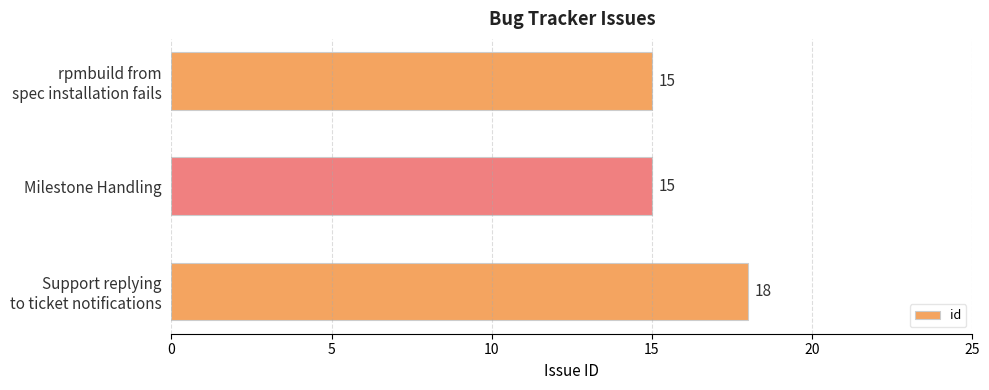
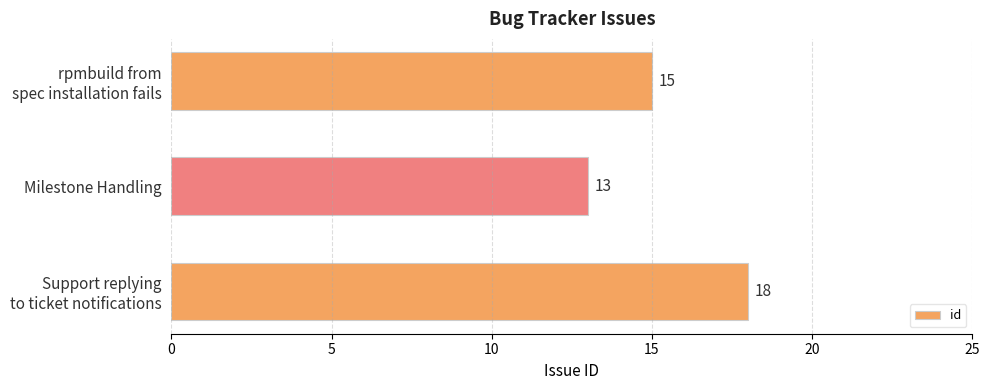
Milestone Handling: 15 -> 13
